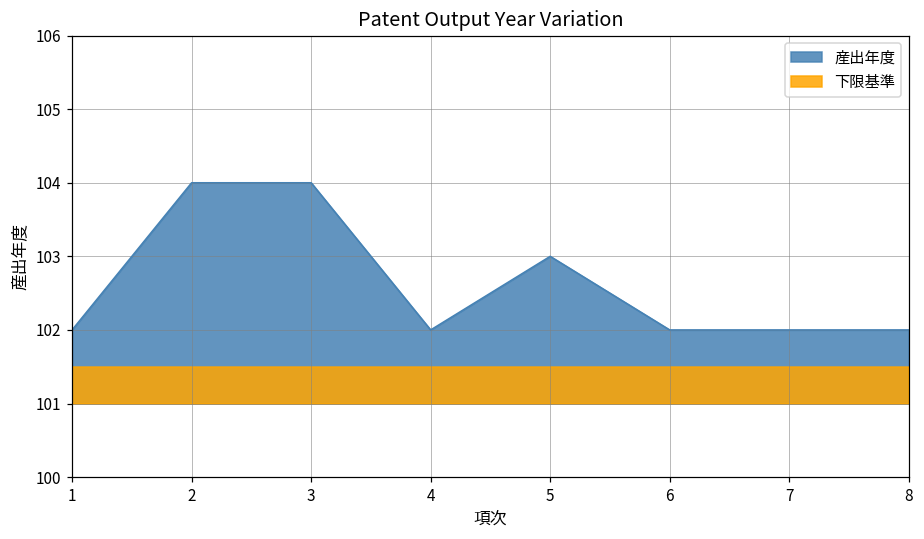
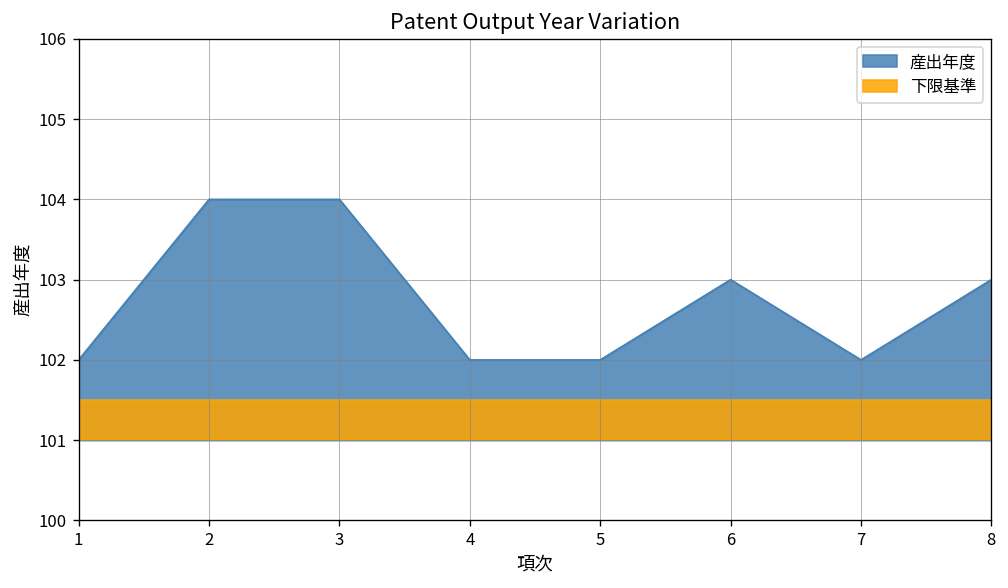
産出年度, 5: 103 -> 102
産出年度, 6: 102 -> 103
産出年度, 8: 102 -> 103
